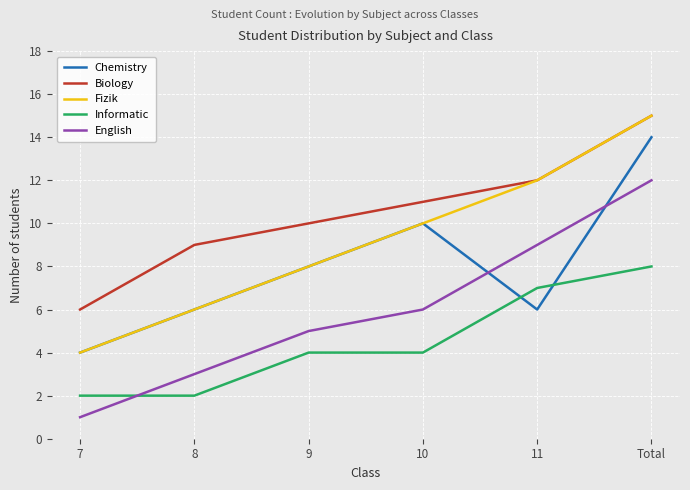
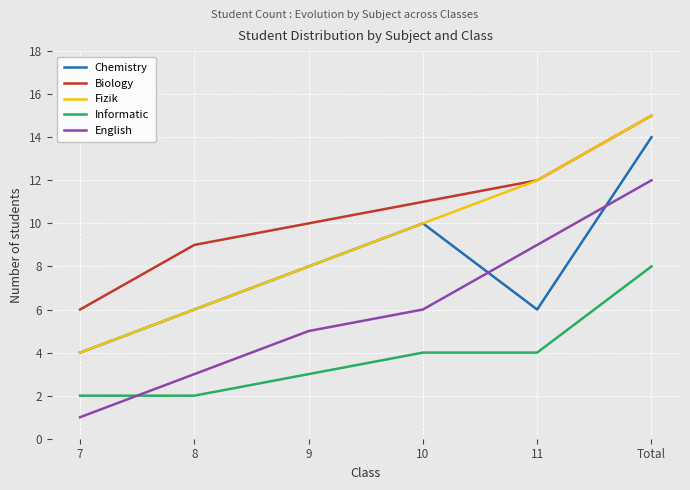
Informatic, 9: 4 -> 3
Informatic, 11: 7 -> 4
